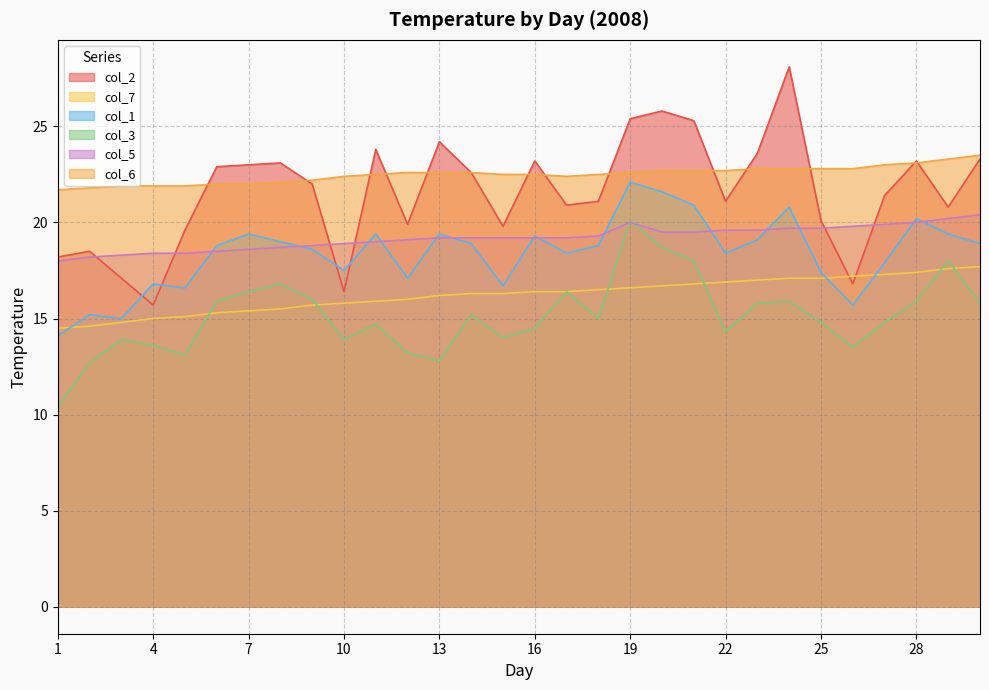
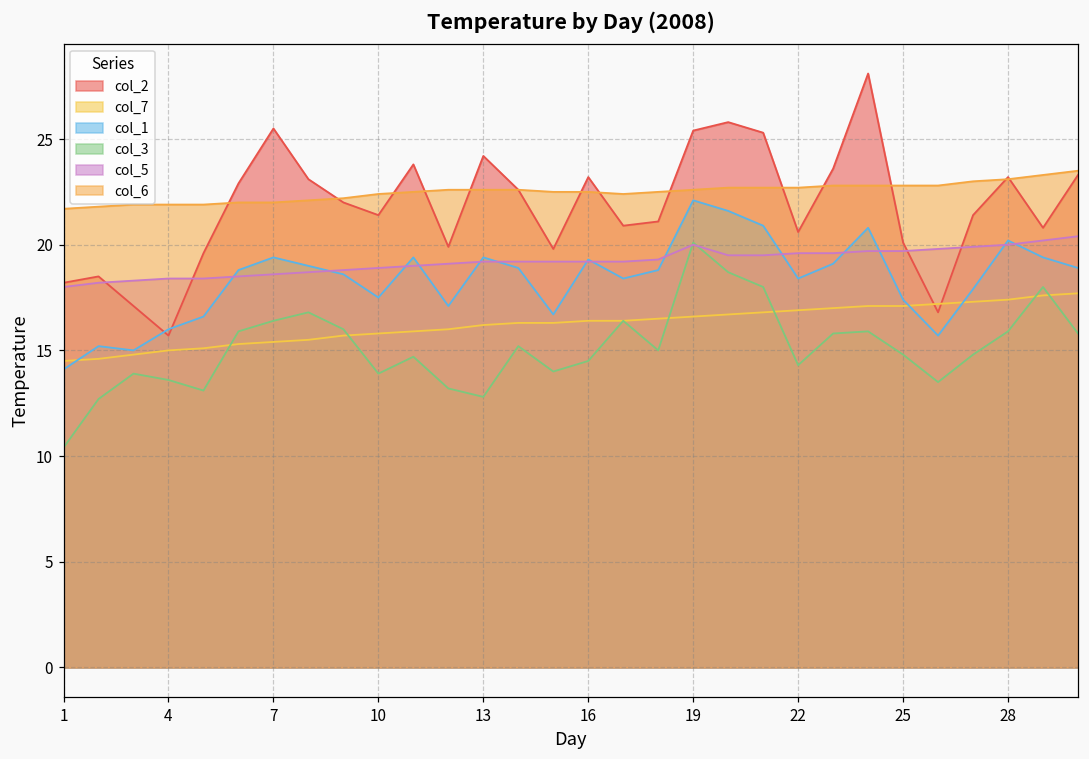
col_1, 4: 16.8 -> 16.0
col_2, 7: 23.0 -> 25.5
col_2, 10: 16.4 -> 21.4
col_2, 22: 21.1 -> 20.6
